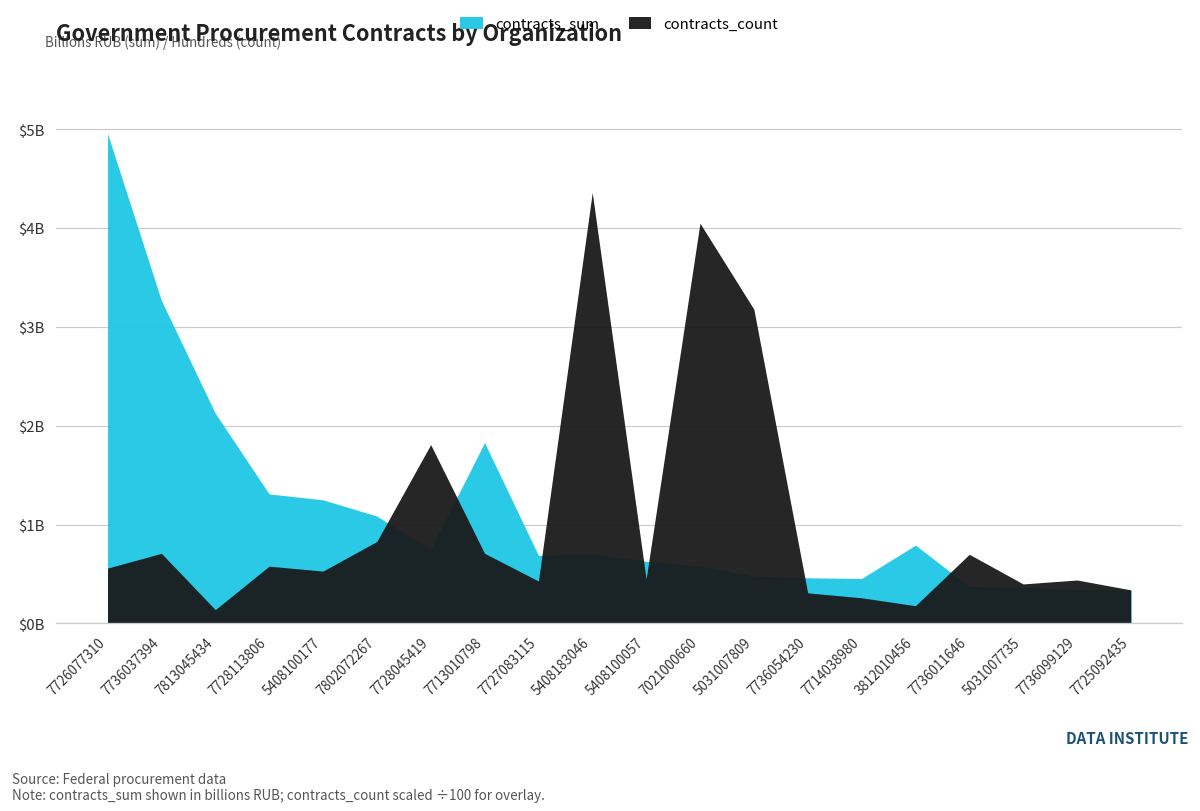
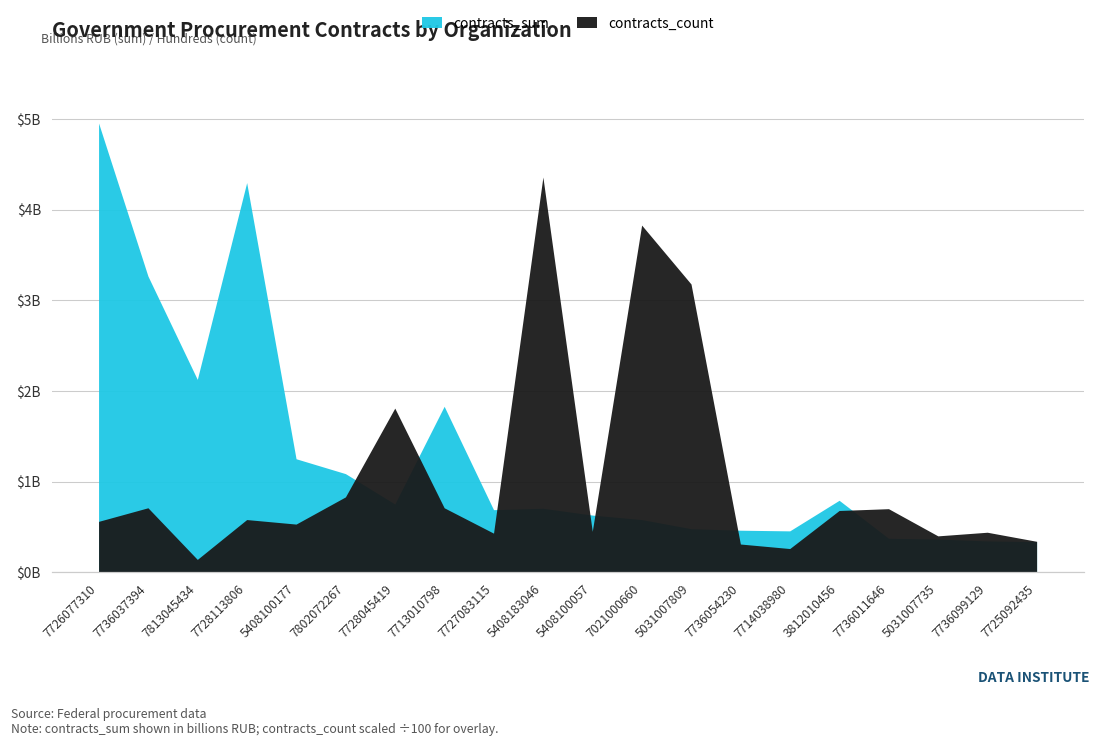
contracts_sum, 7728113806: $1300000000 -> $4300000000
contracts_count, 7021000660: $4100000000 -> $3800000000
contracts_count, 3812010456: $200000000 -> $700000000
